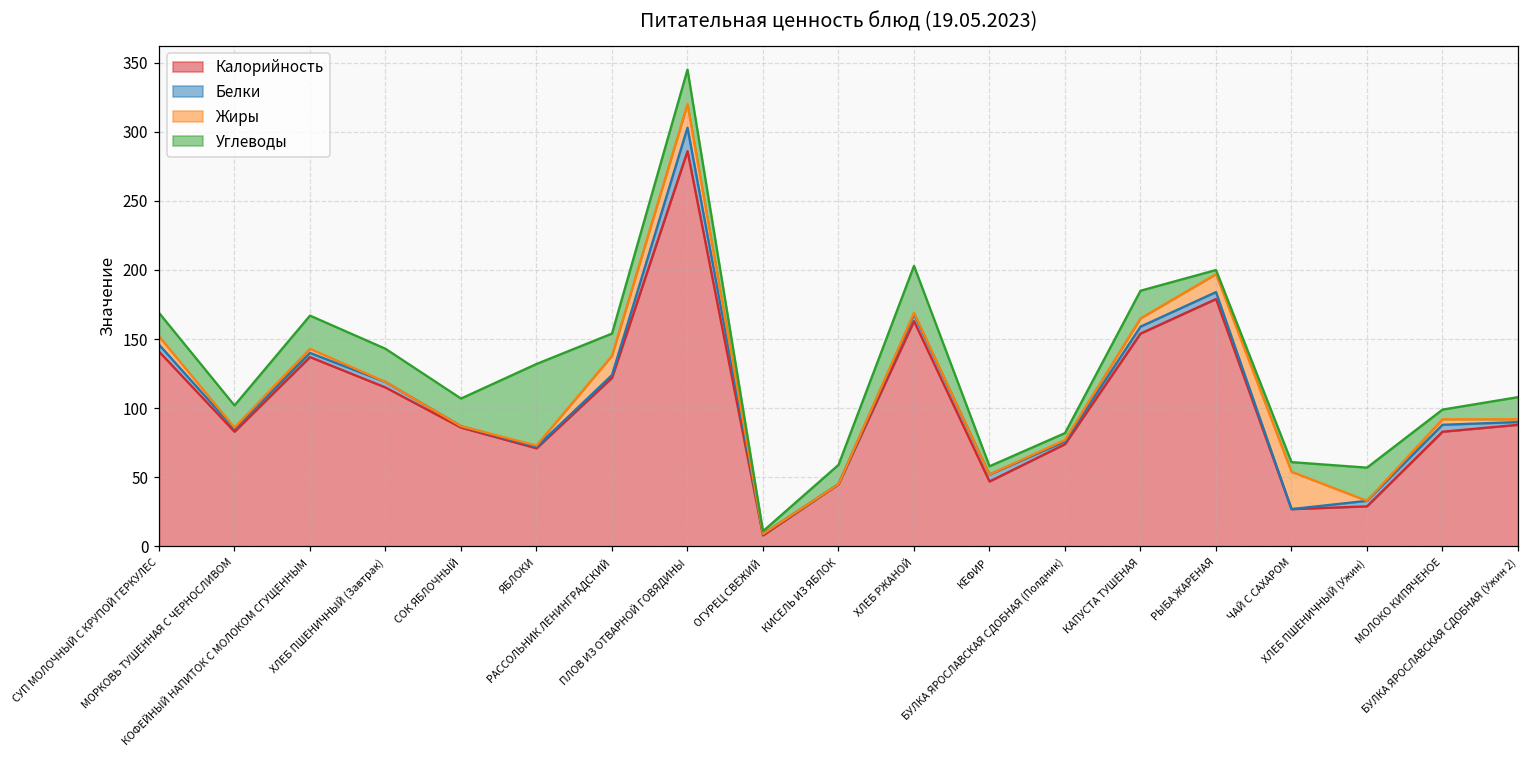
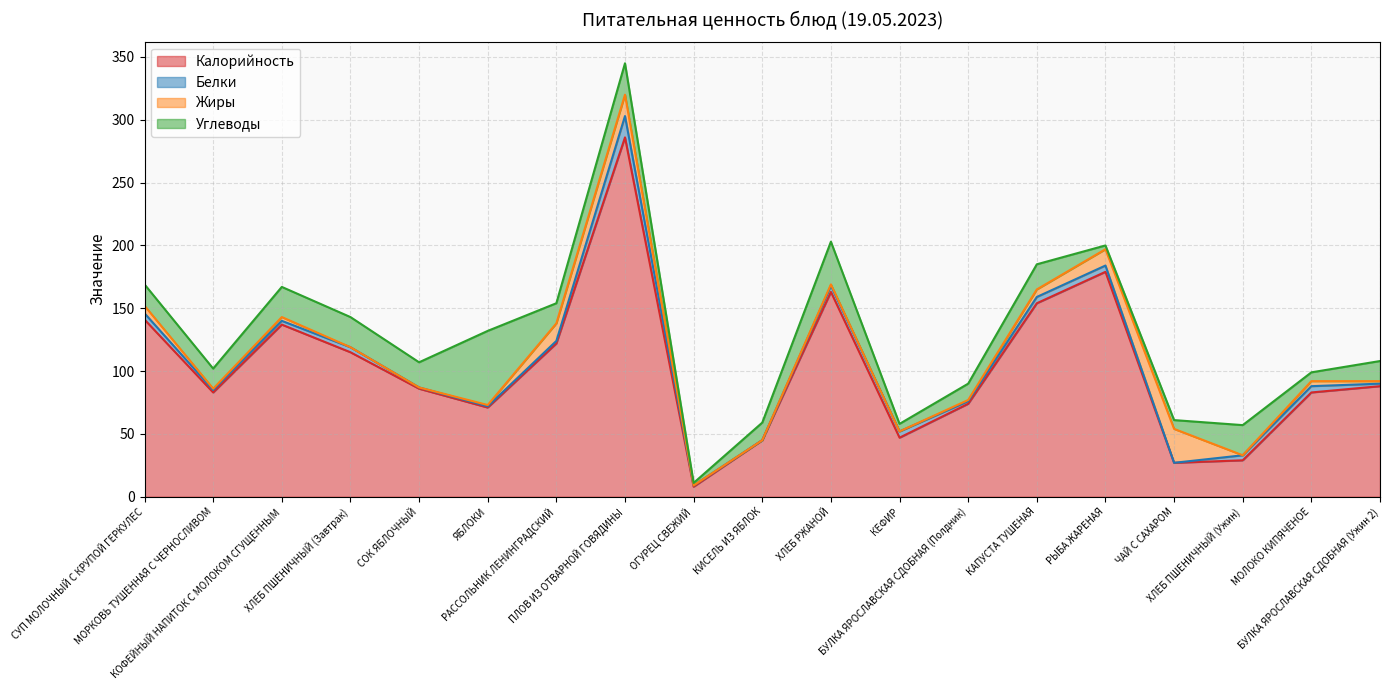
Углеводы, БУЛКА ЯРОСЛАВСКАЯ СДОБНАЯ (Полдник): 5 -> 13
